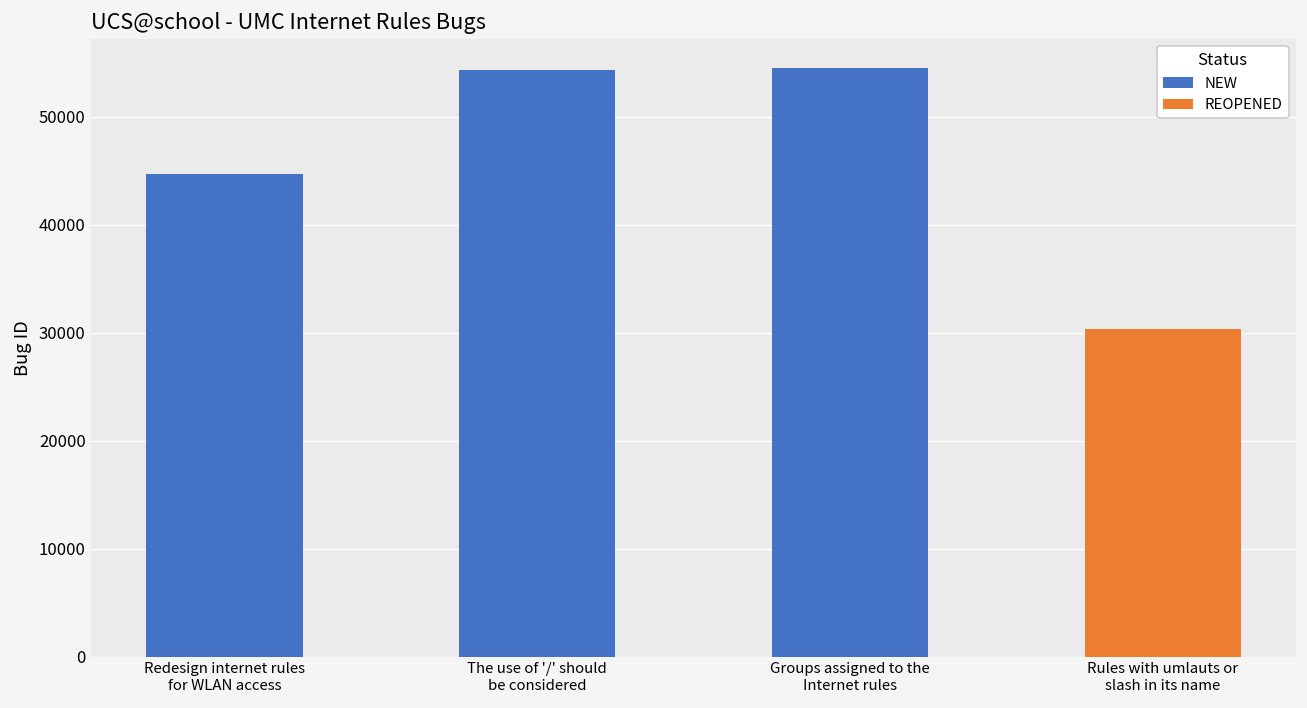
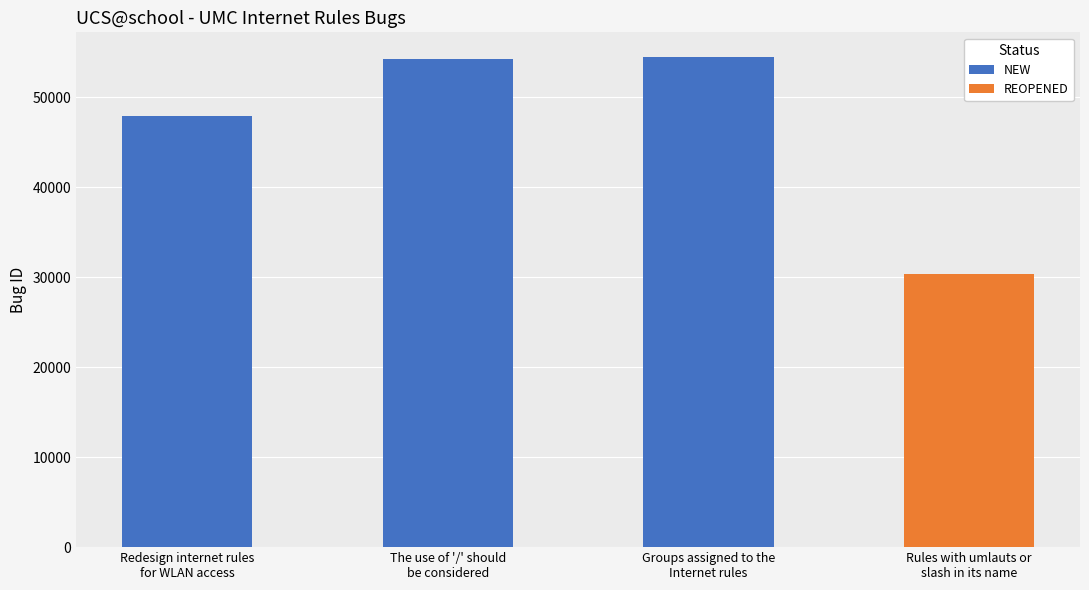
Redesign internet rules for WLAN access: 45000 -> 48000
